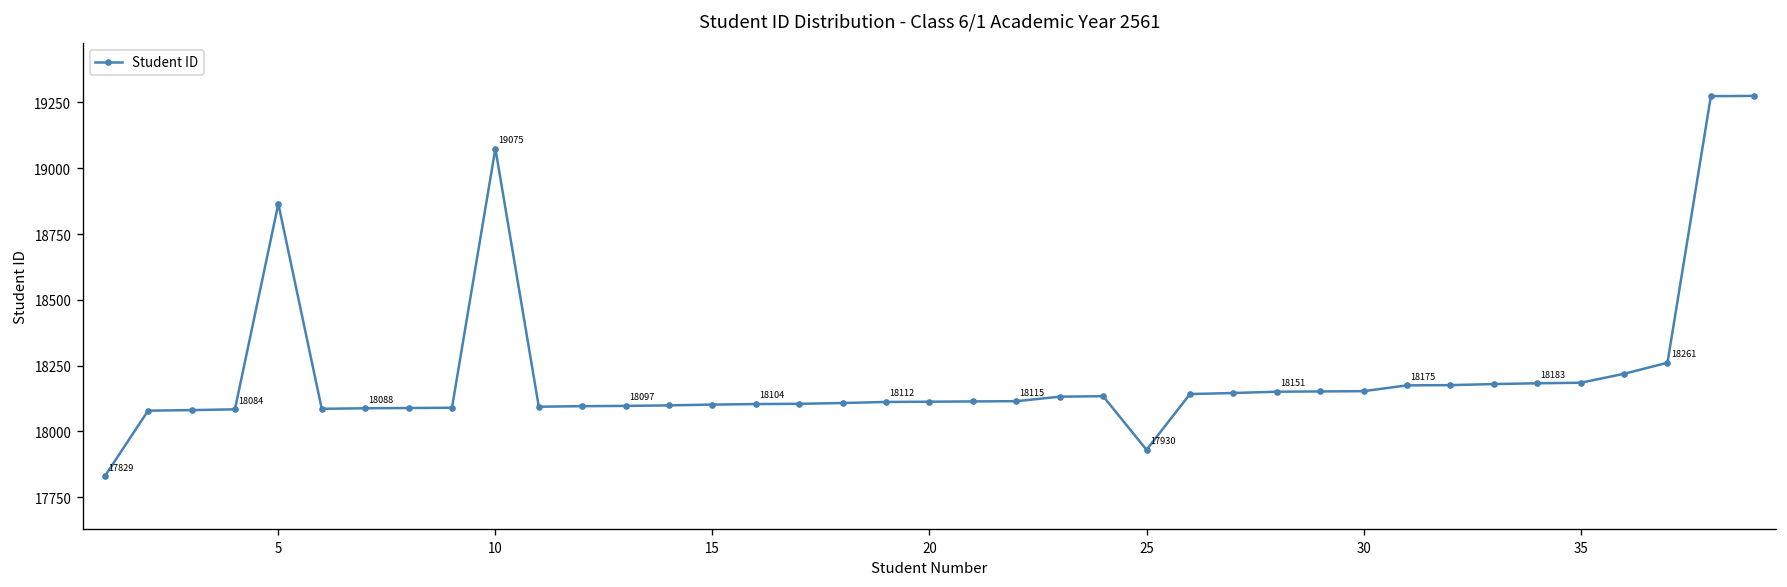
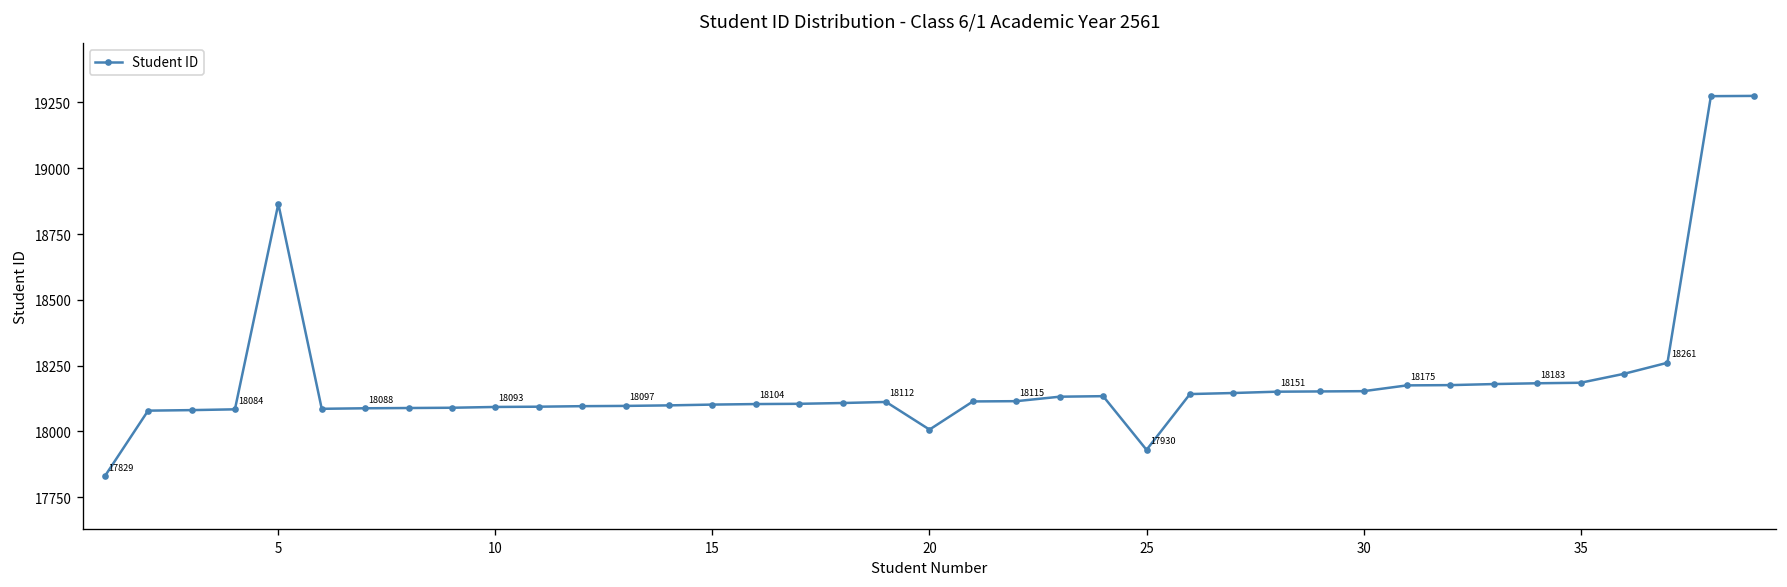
10: 19075 -> 18093
20: 18110 -> 18010
